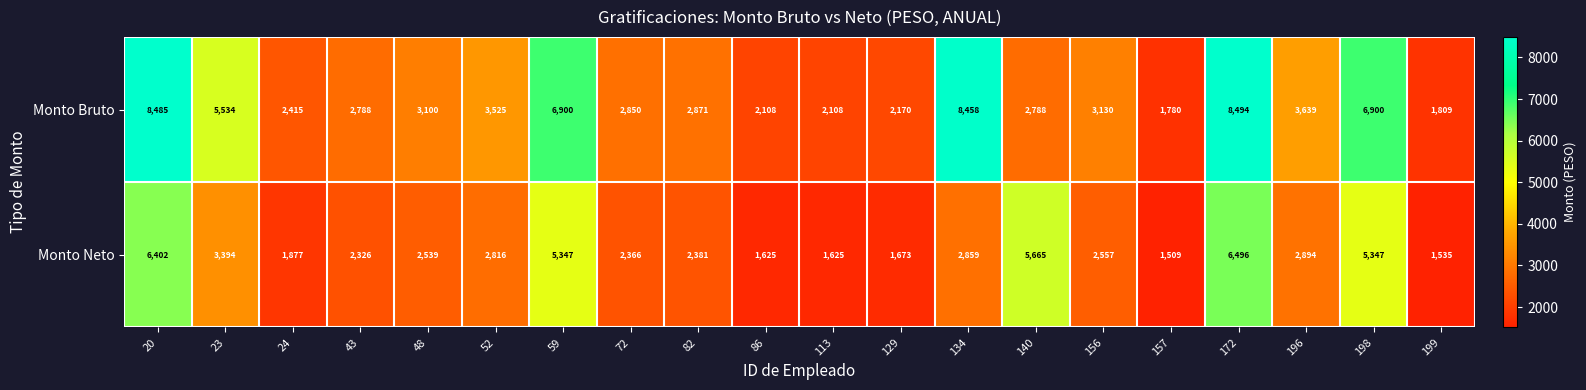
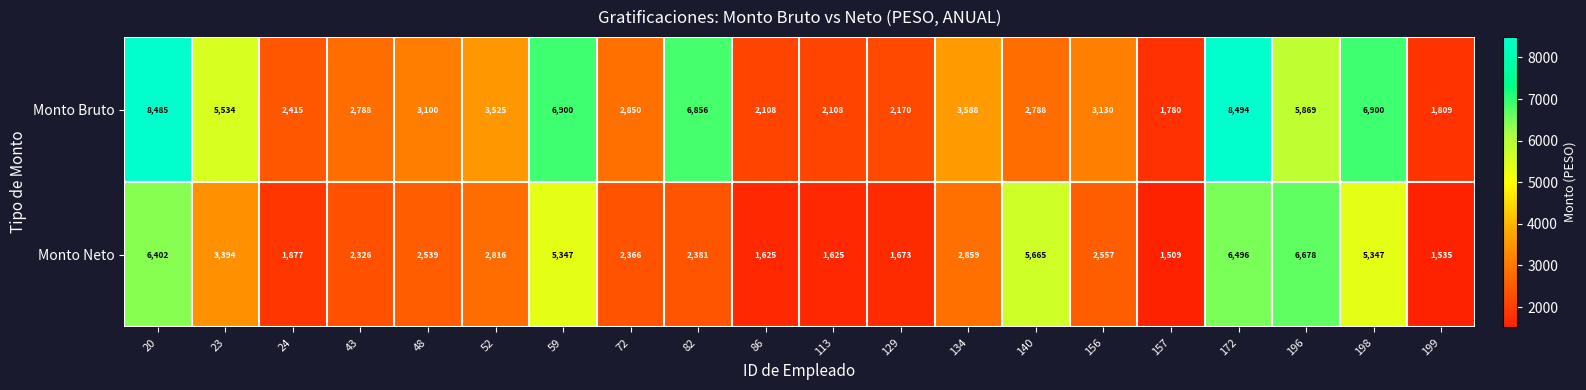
Monto Bruto, 82: 2,871 -> 6,856
Monto Bruto, 134: 8,458 -> 3,588
Monto Bruto, 196: 3,639 -> 5,869
Monto Neto, 196: 2,894 -> 6,678
